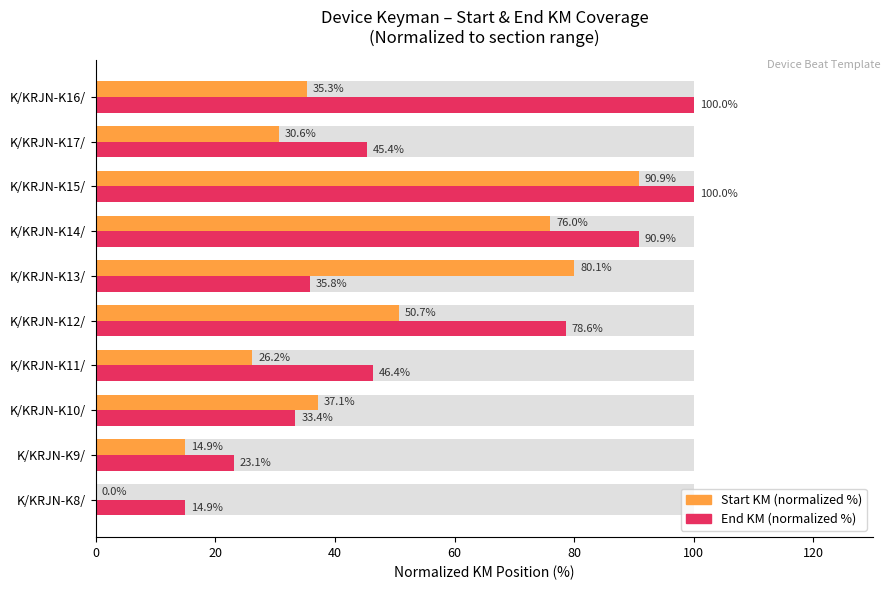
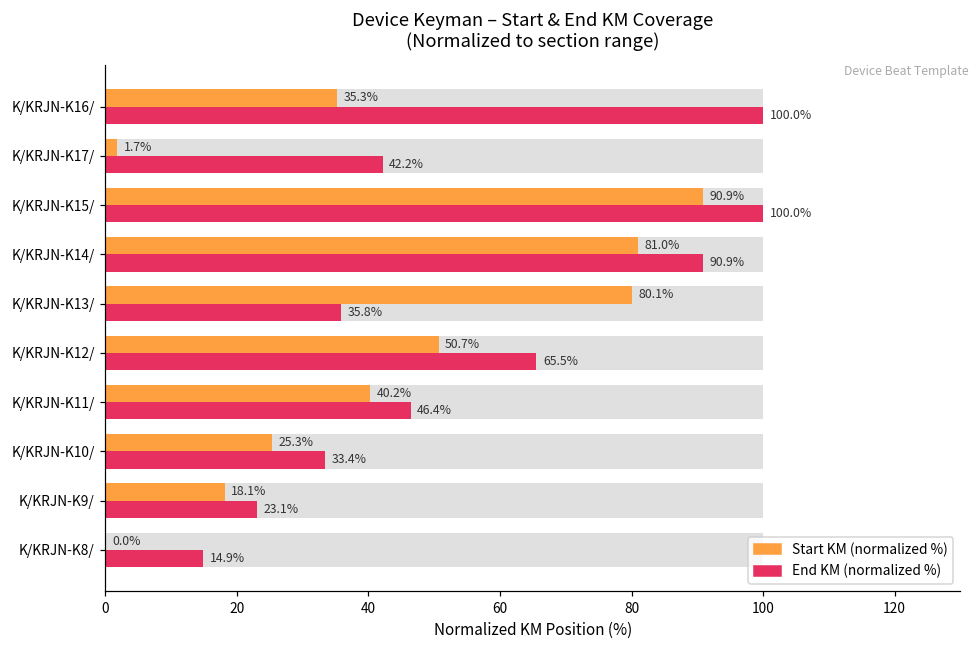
Start KM (normalized %), K/KRJN-K17/: 30.6% -> 1.7%
End KM (normalized %), K/KRJN-K17/: 45.4% -> 42.2%
Start KM (normalized %), K/KRJN-K14/: 76.0% -> 81.0%
End KM (normalized %), K/KRJN-K12/: 78.6% -> 65.5%
Start KM (normalized %), K/KRJN-K11/: 26.2% -> 40.2%
Start KM (normalized %), K/KRJN-K10/: 37.1% -> 25.3%
Start KM (normalized %), K/KRJN-K9/: 14.9% -> 18.1%
